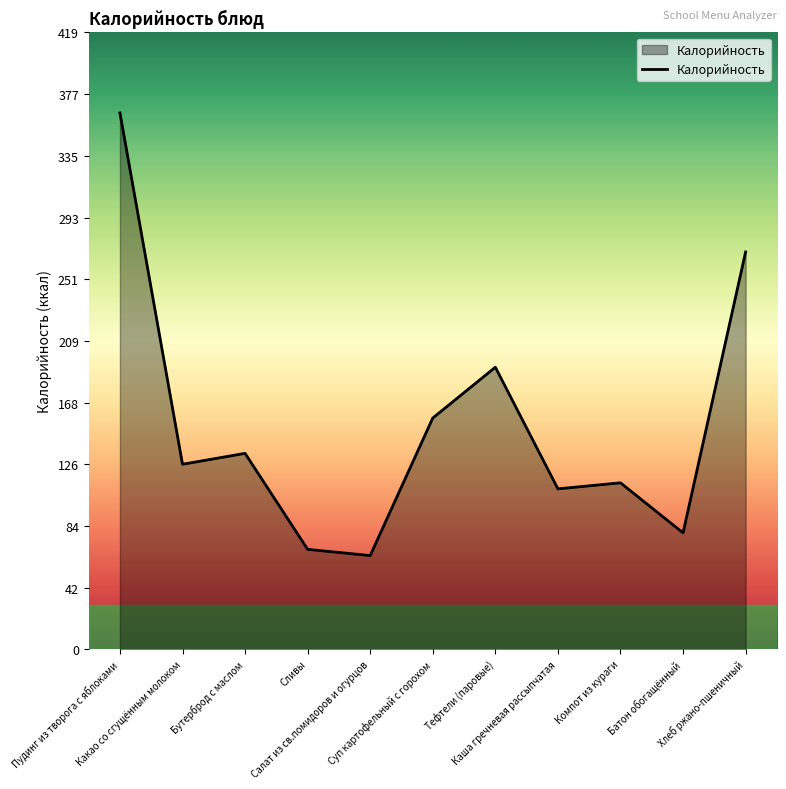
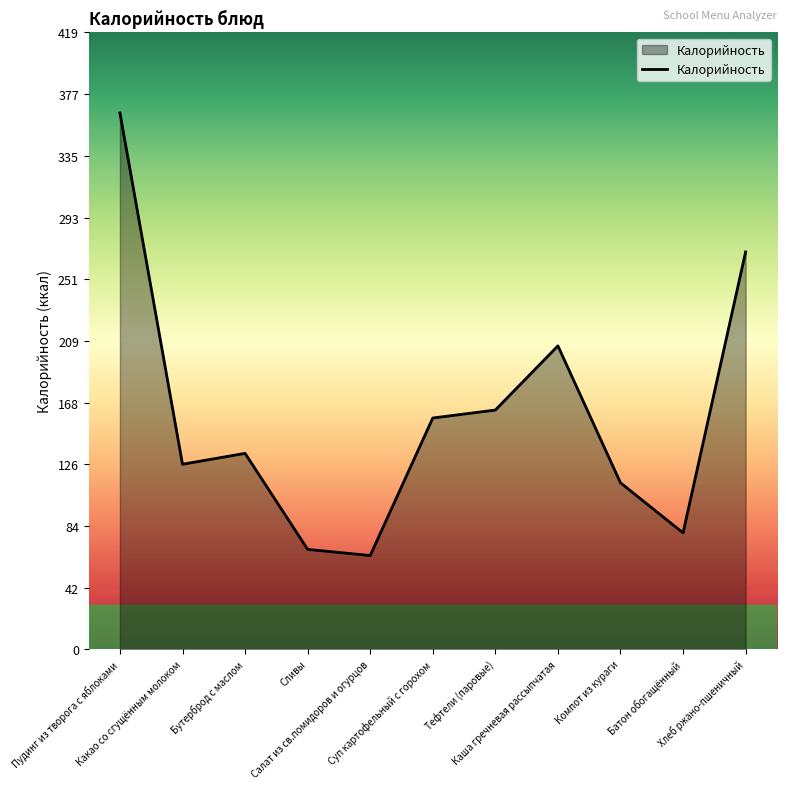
Тефтели (паровые): 192 -> 162
Каша гречневая рассыпчатая: 109 -> 206
